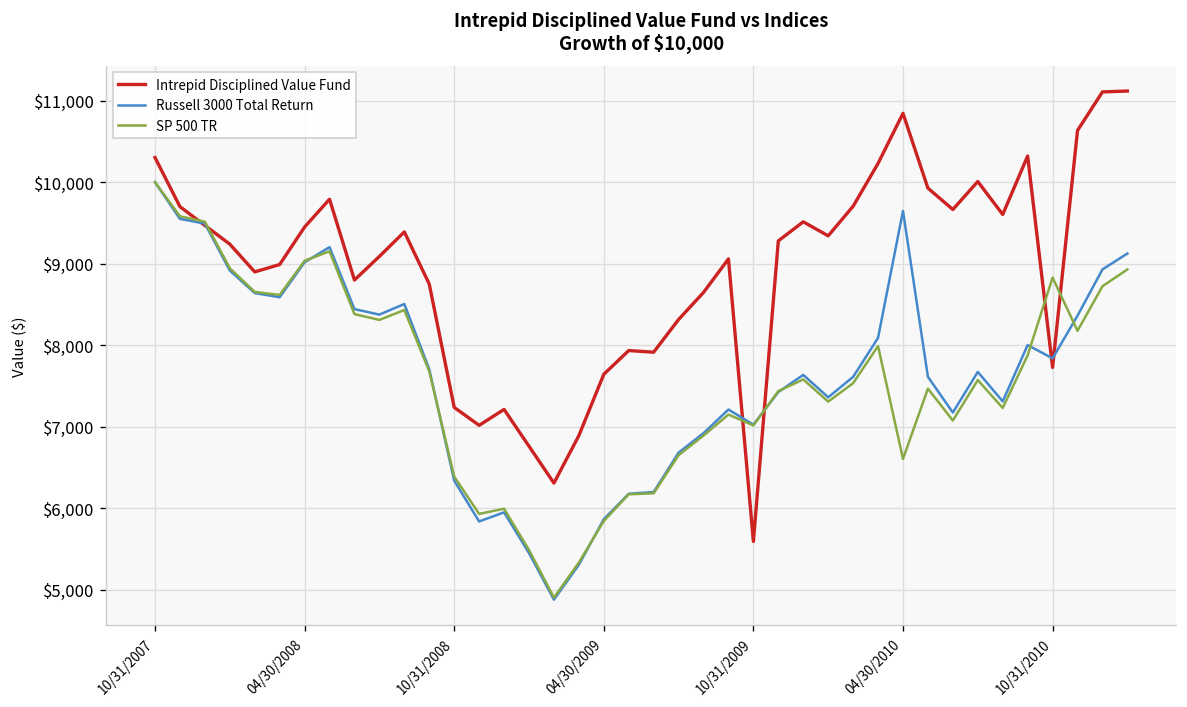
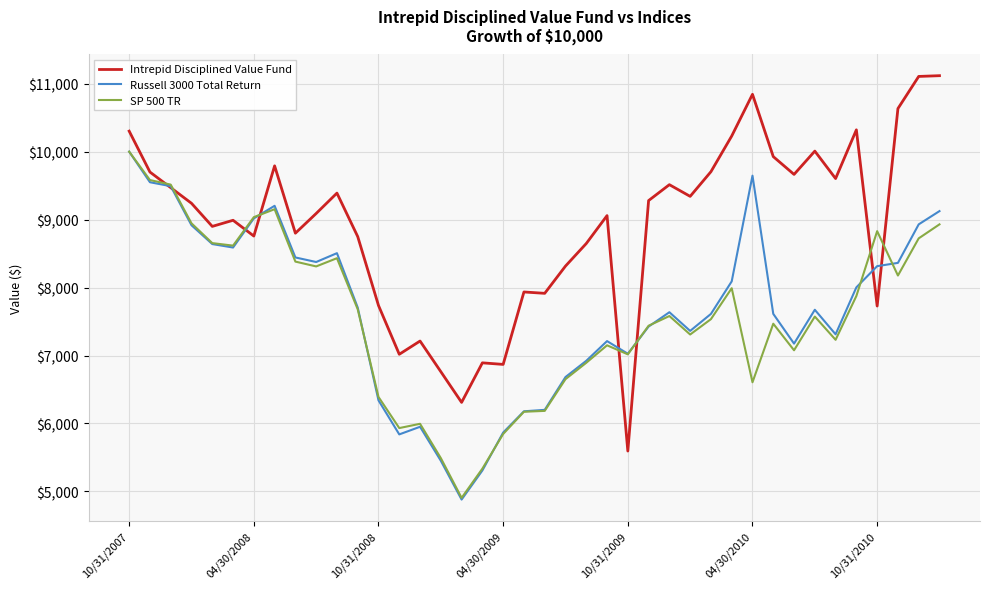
Intrepid Disciplined Value Fund, 04/30/2008: $9,500 -> $8,800
Intrepid Disciplined Value Fund, 10/31/2008: $7,200 -> $7,700
Intrepid Disciplined Value Fund, 04/30/2009: $7,600 -> $6,900
Russell 3000 Total Return, 10/31/2010: $7,800 -> $8,300
